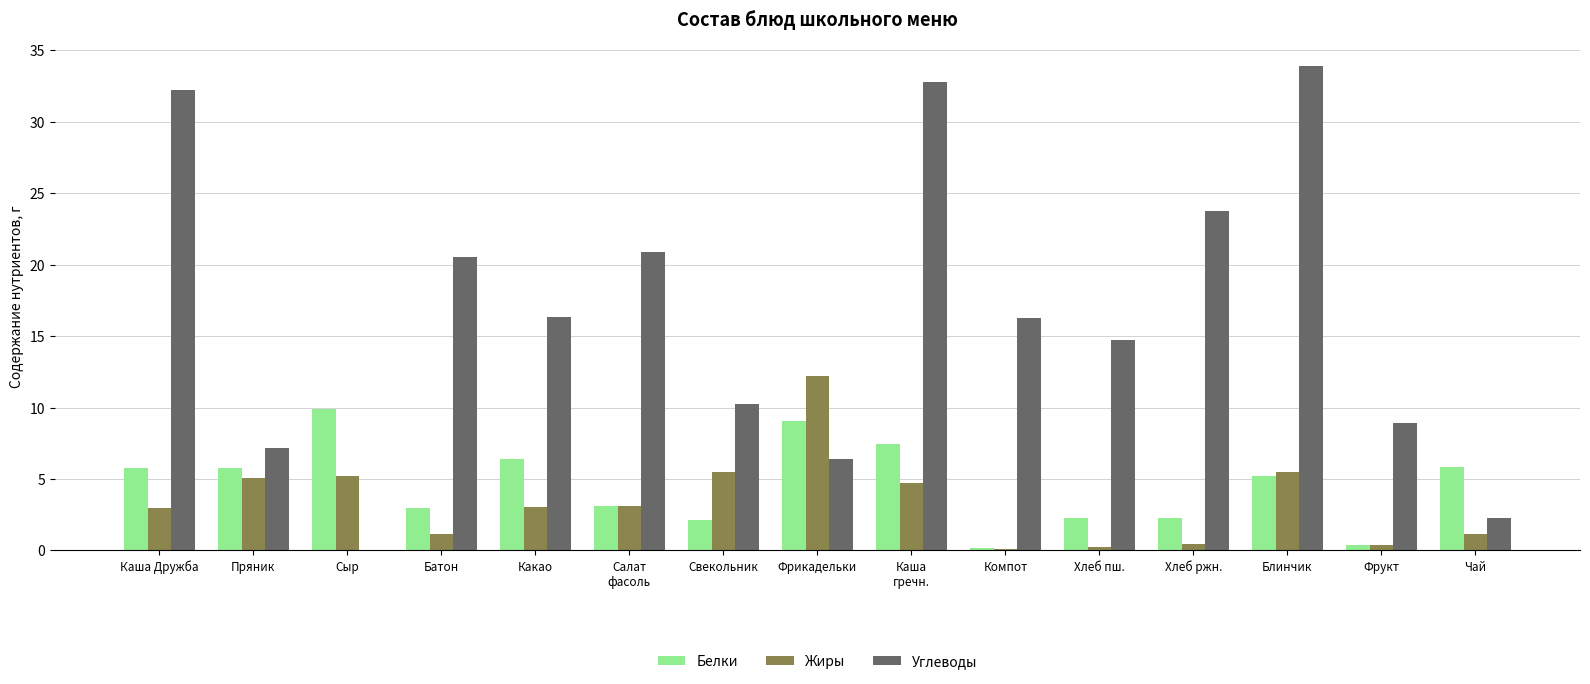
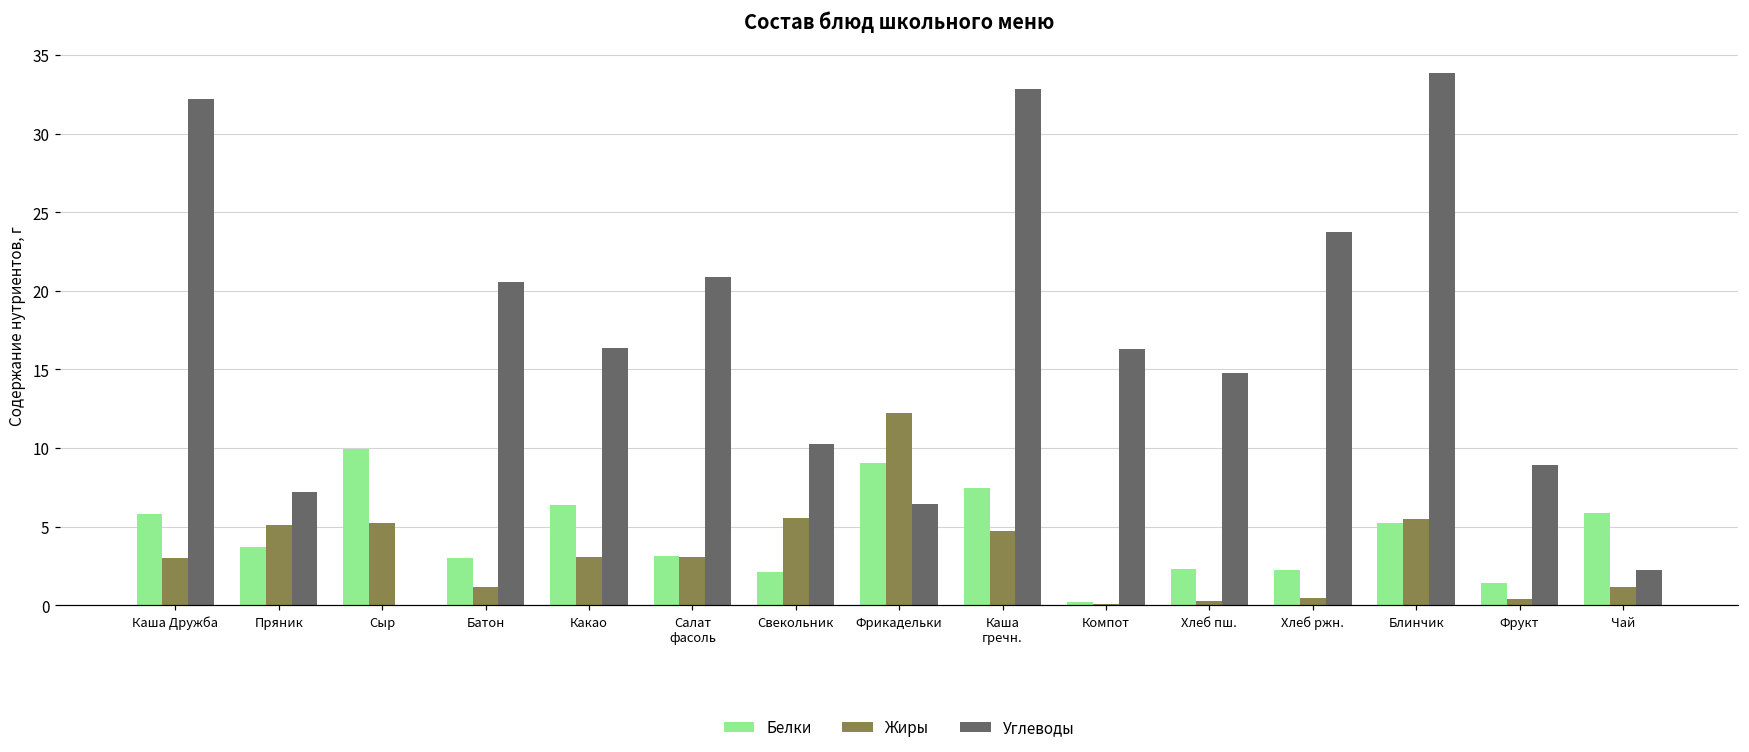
Белки, Пряник: 5.8 -> 3.7
Белки, Фрукт: 0.4 -> 1.4
